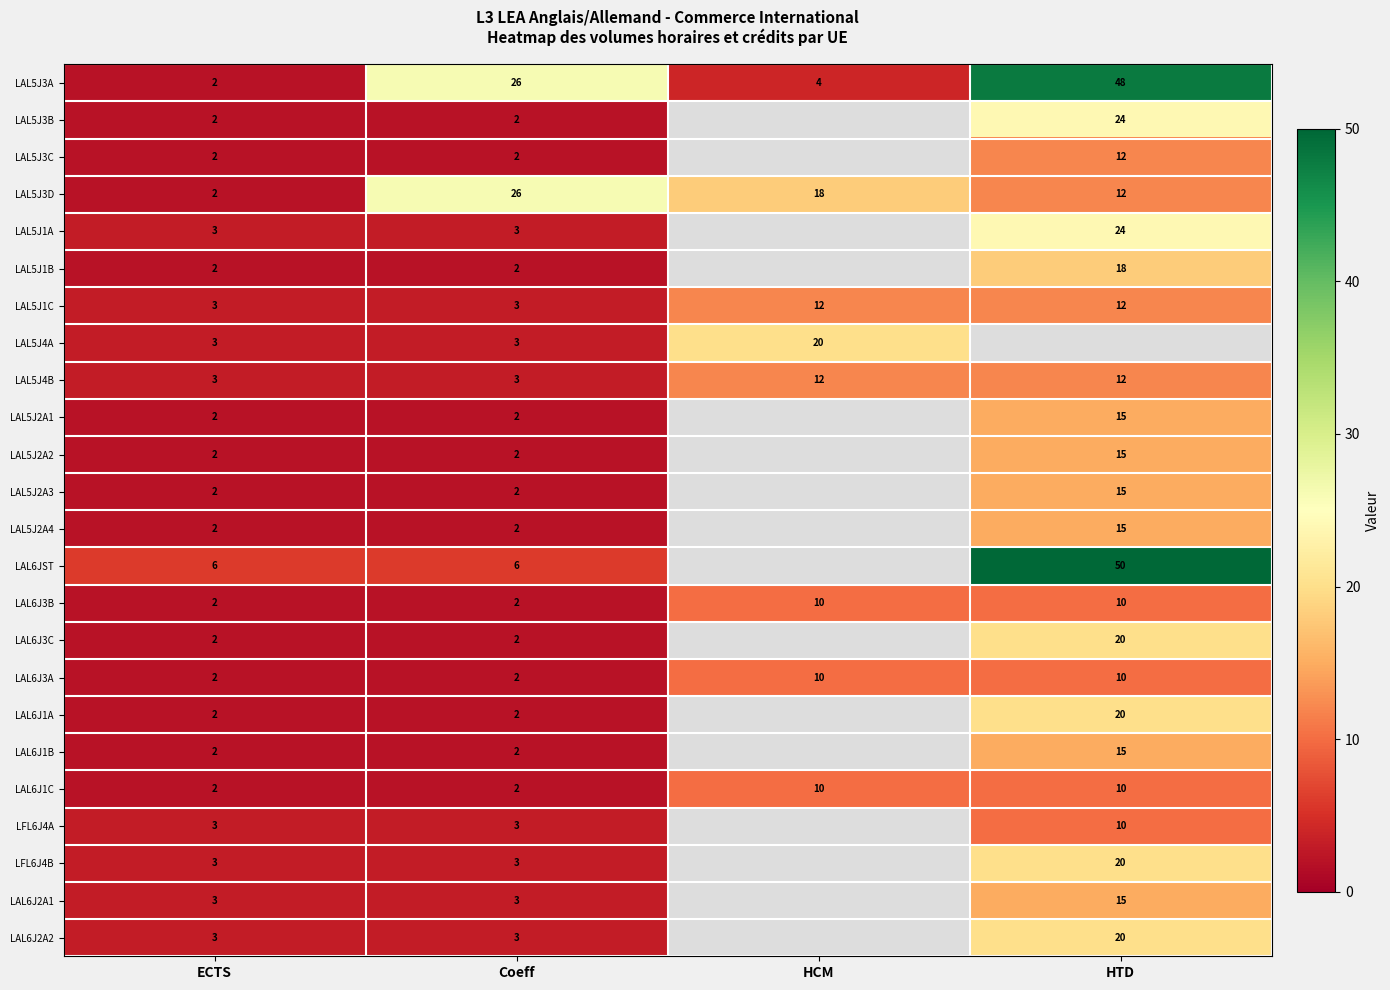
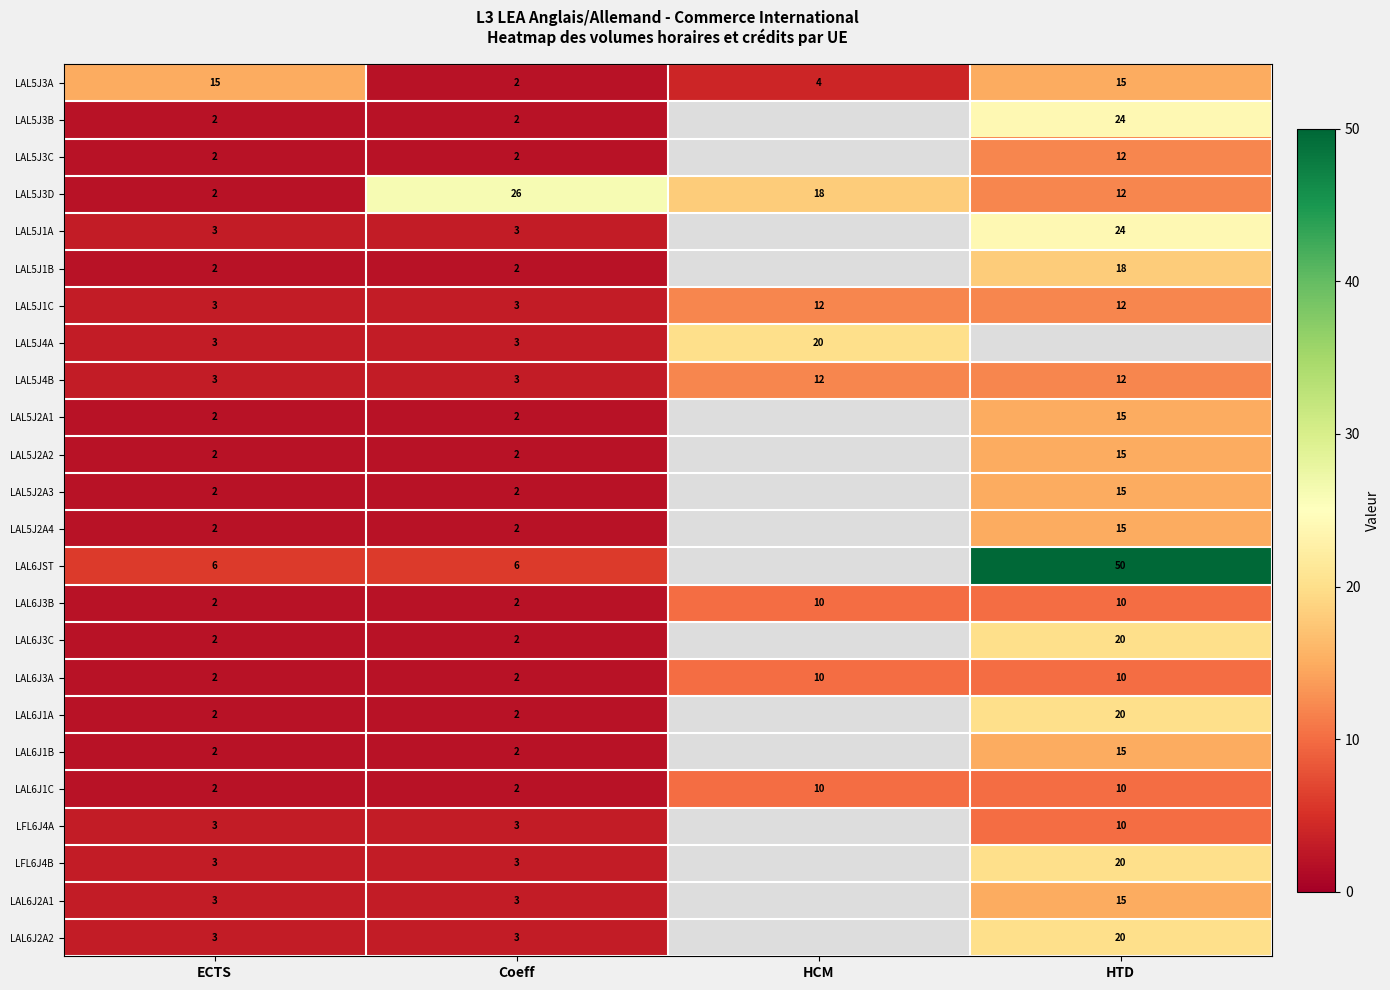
LAL5J3A, ECTS: 2 -> 15
LAL5J3A, Coeff: 26 -> 2
LAL5J3A, HTD: 48 -> 15
